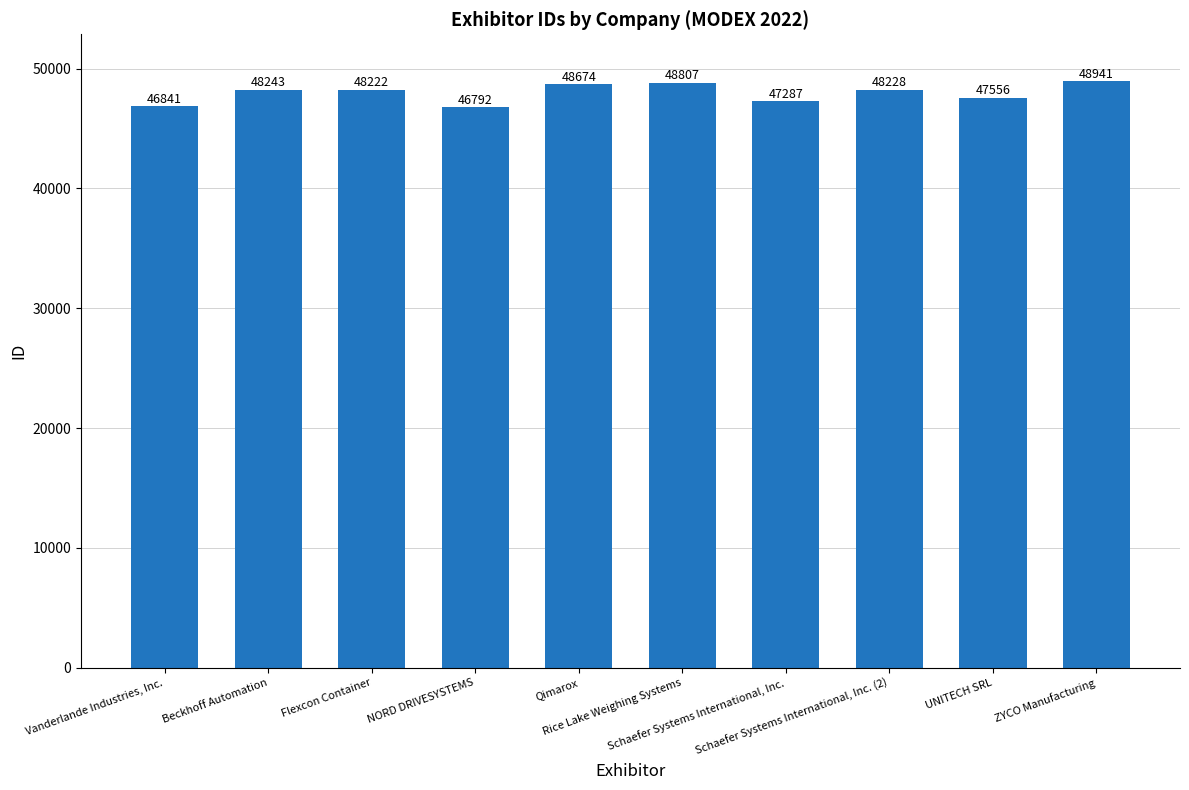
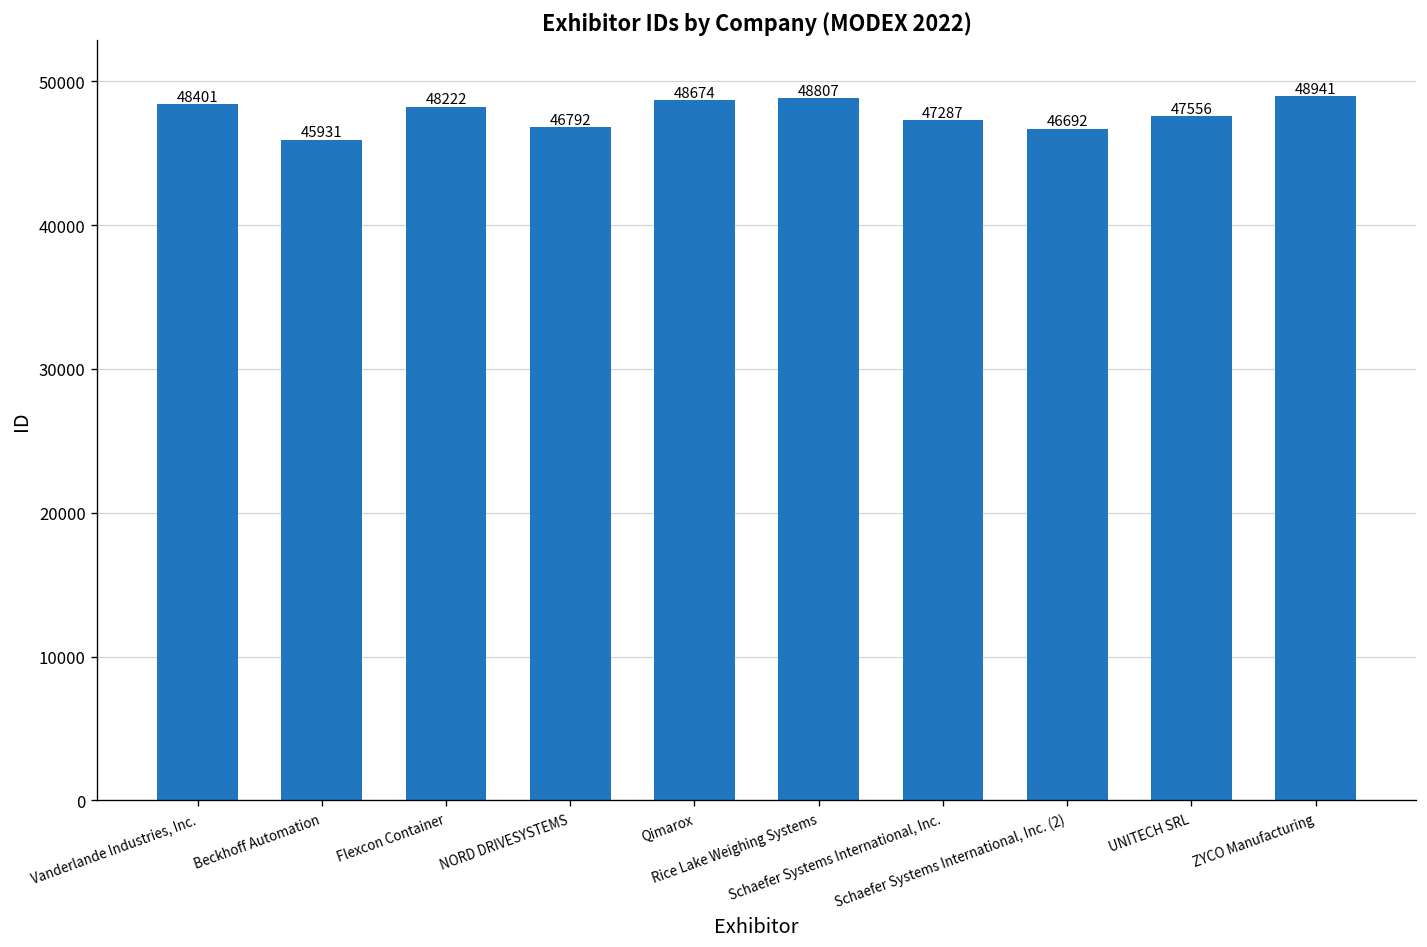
Vanderlande Industries, Inc.: 46841 -> 48401
Beckhoff Automation: 48243 -> 45931
Schaefer Systems International, Inc. (2): 48228 -> 46692
